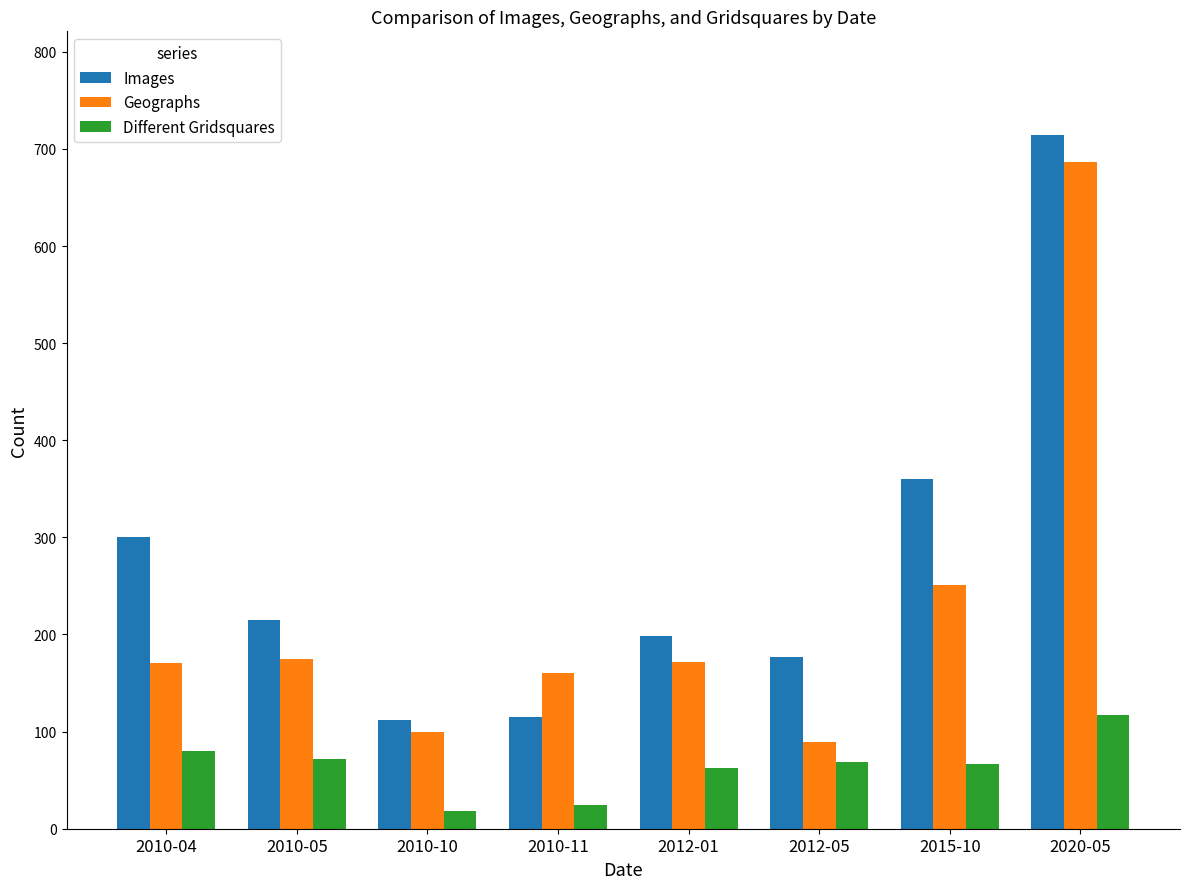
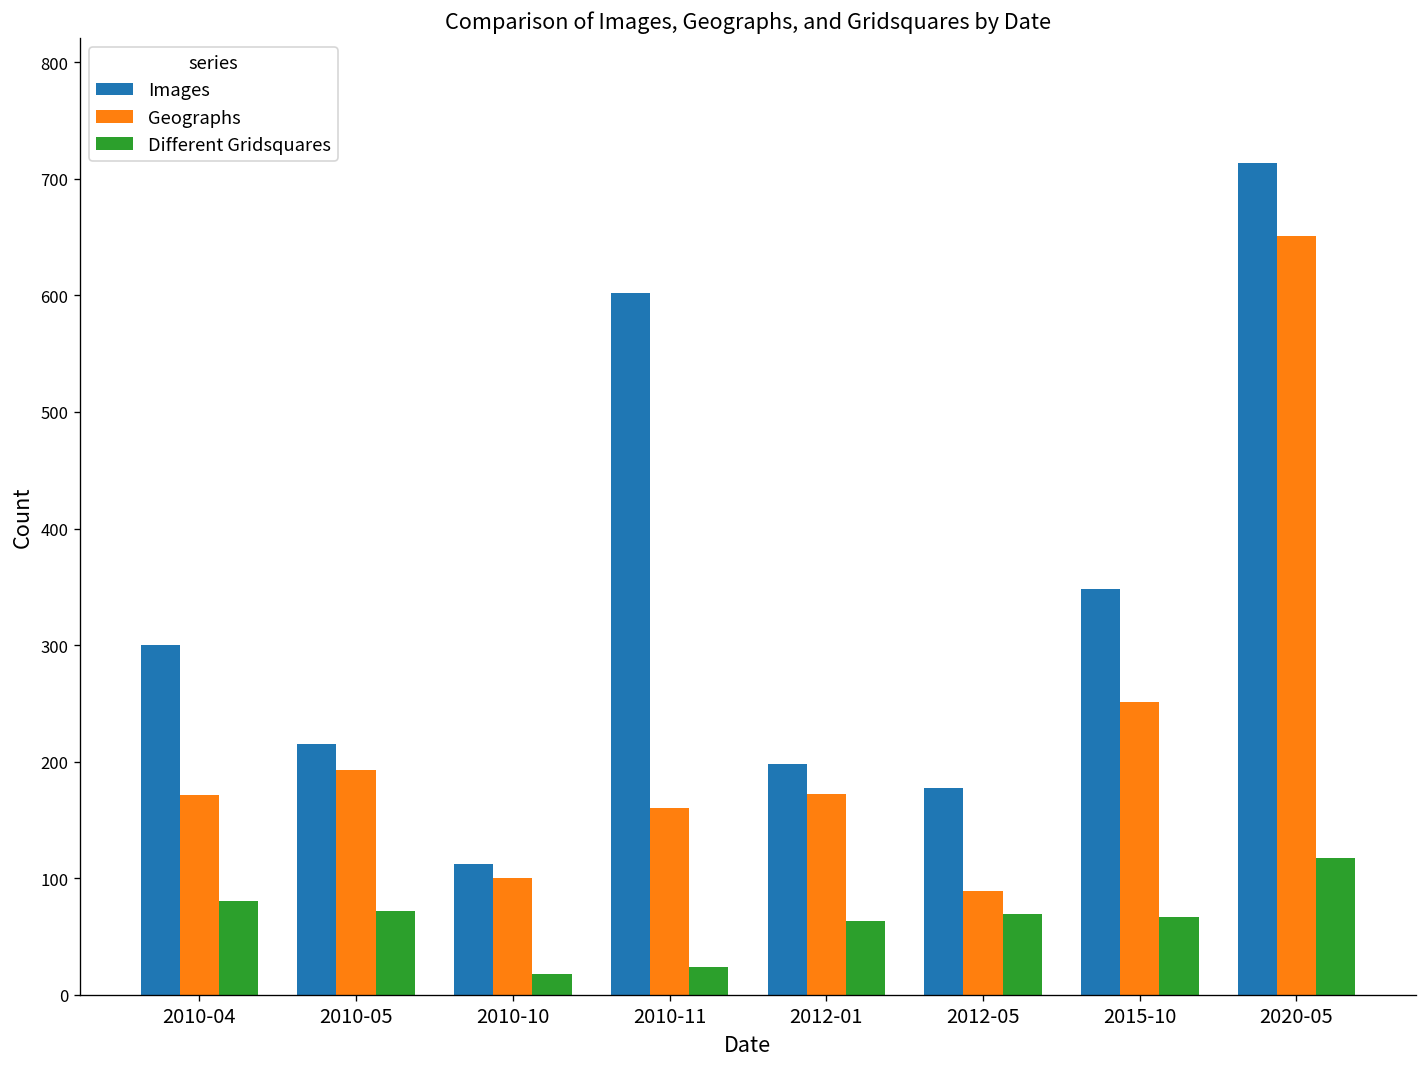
Geographs, 2010-05: 180 -> 190
Images, 2010-11: 120 -> 600
Images, 2015-10: 360 -> 350
Geographs, 2020-05: 690 -> 650
